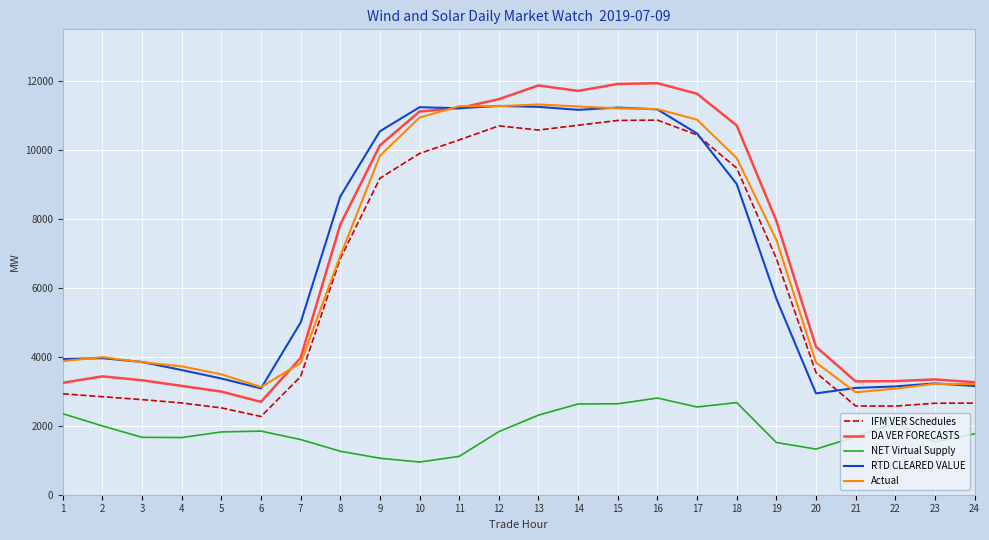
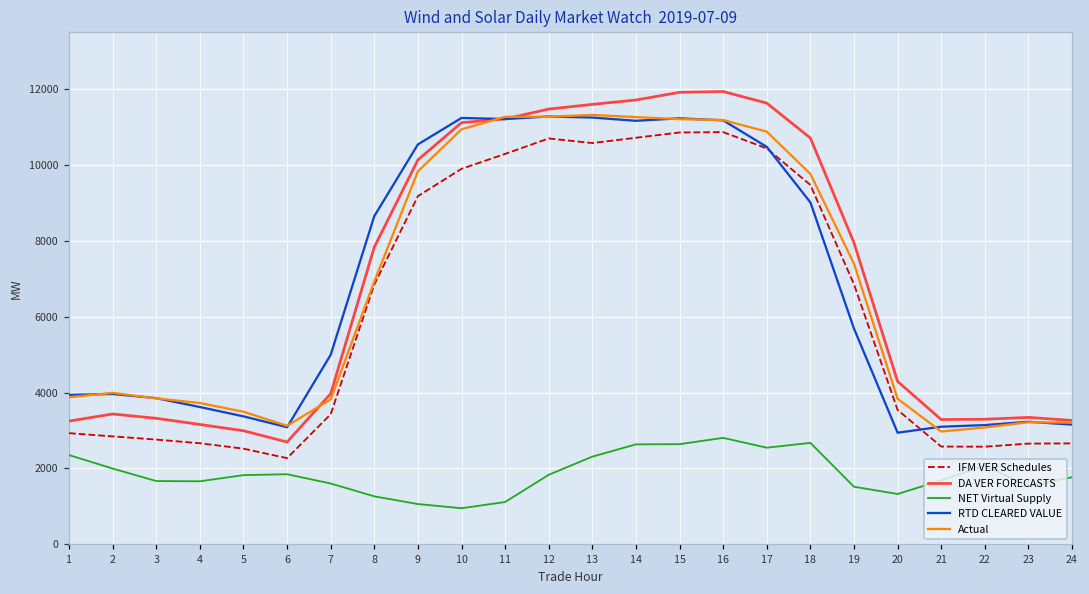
DA VER FORECASTS, 13: 11900 -> 11600
